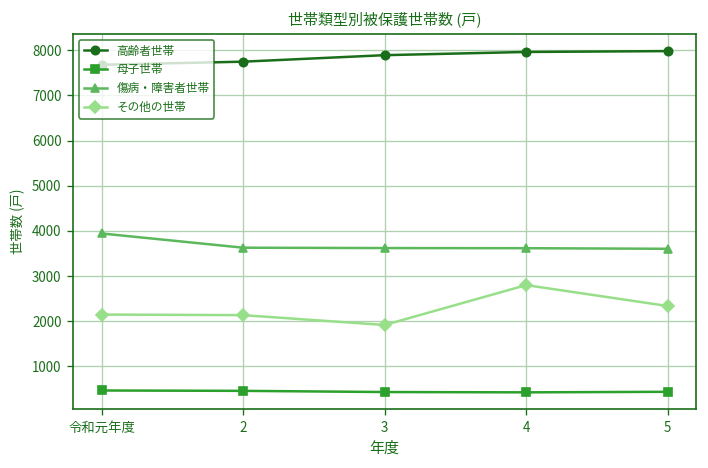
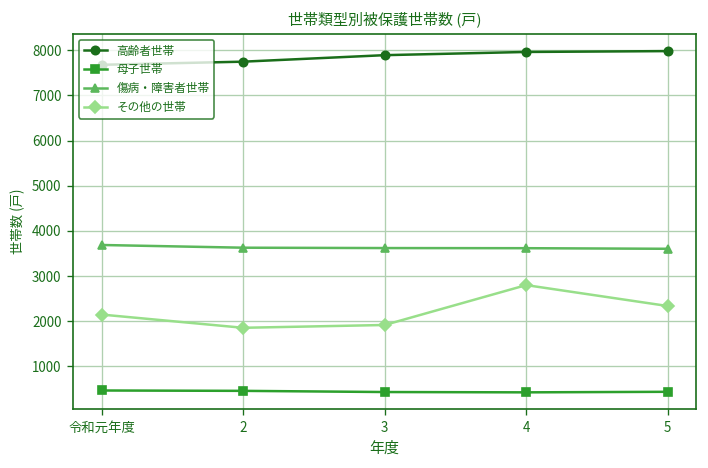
傷病・障害者世帯, 令和元年度: 3900 -> 3700
その他の世帯, 2: 2100 -> 1900
